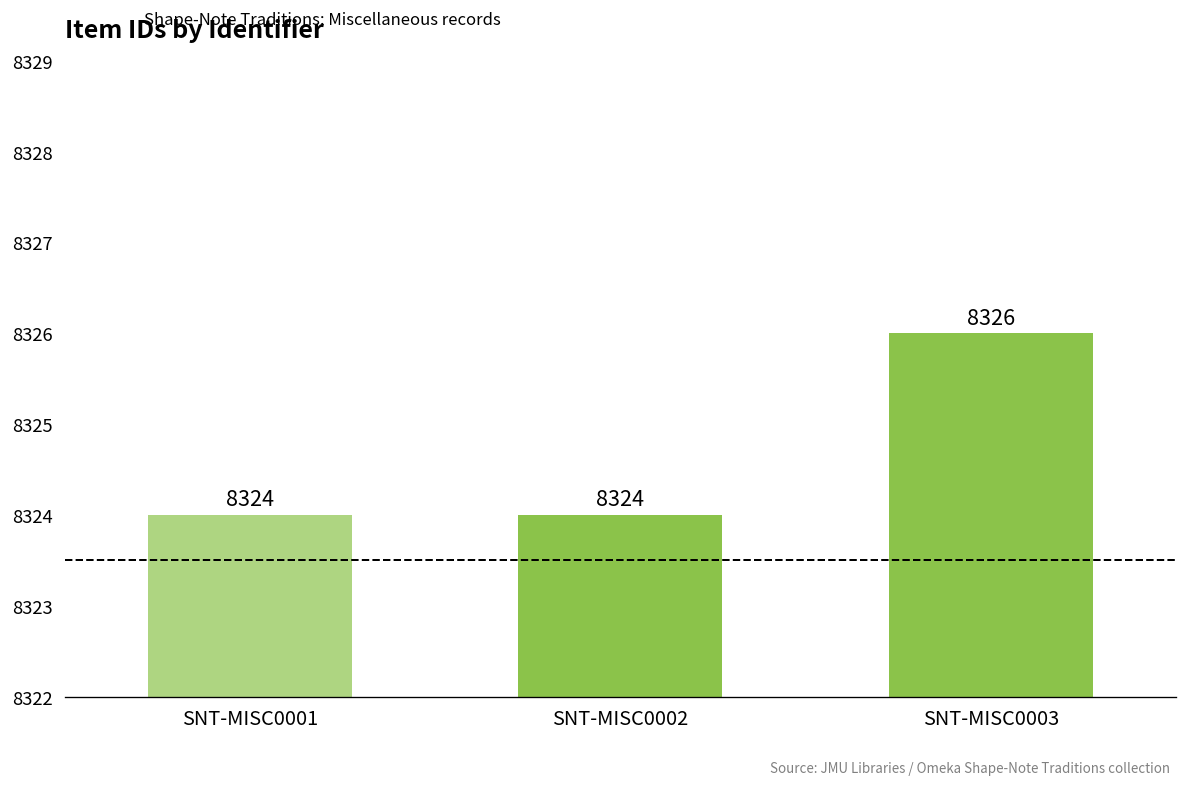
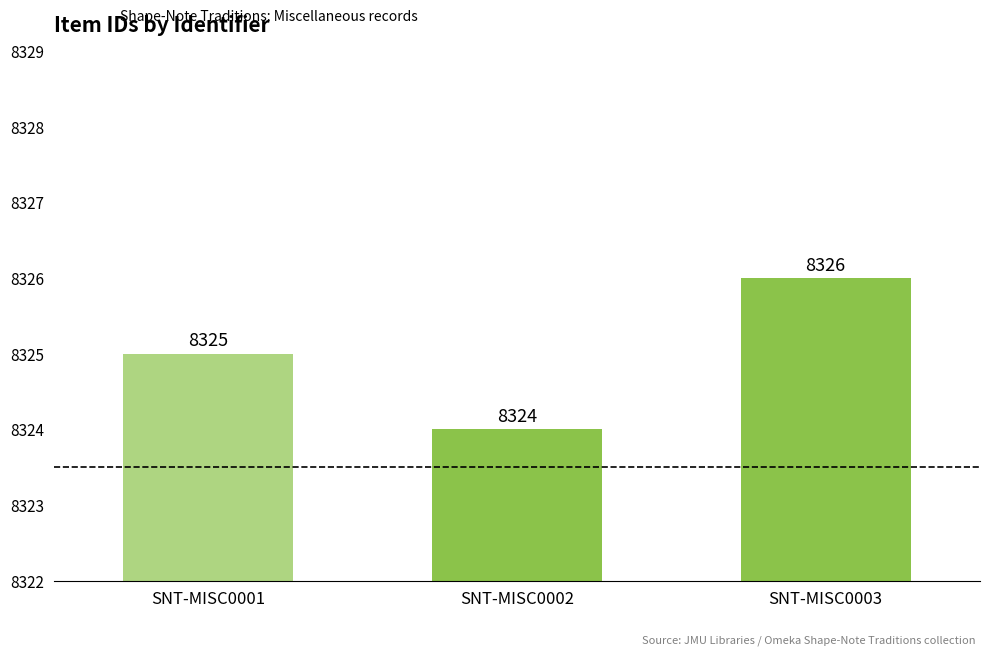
SNT-MISC0001: 8324 -> 8325
